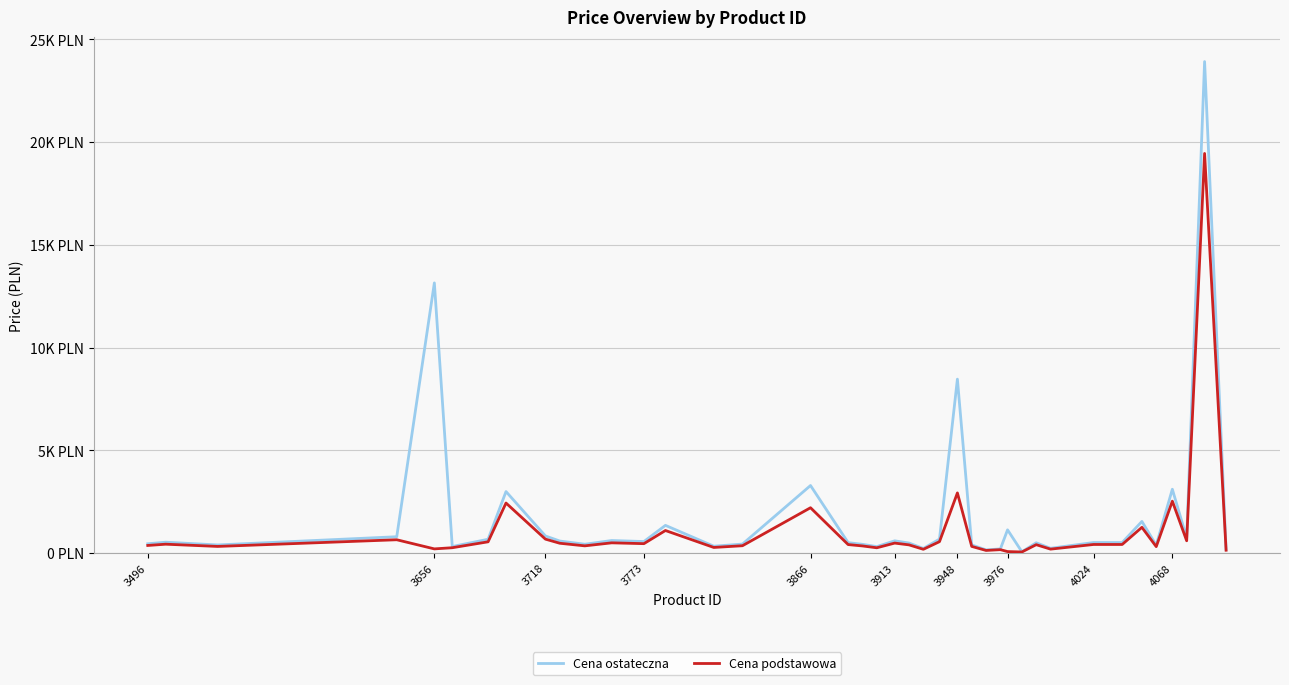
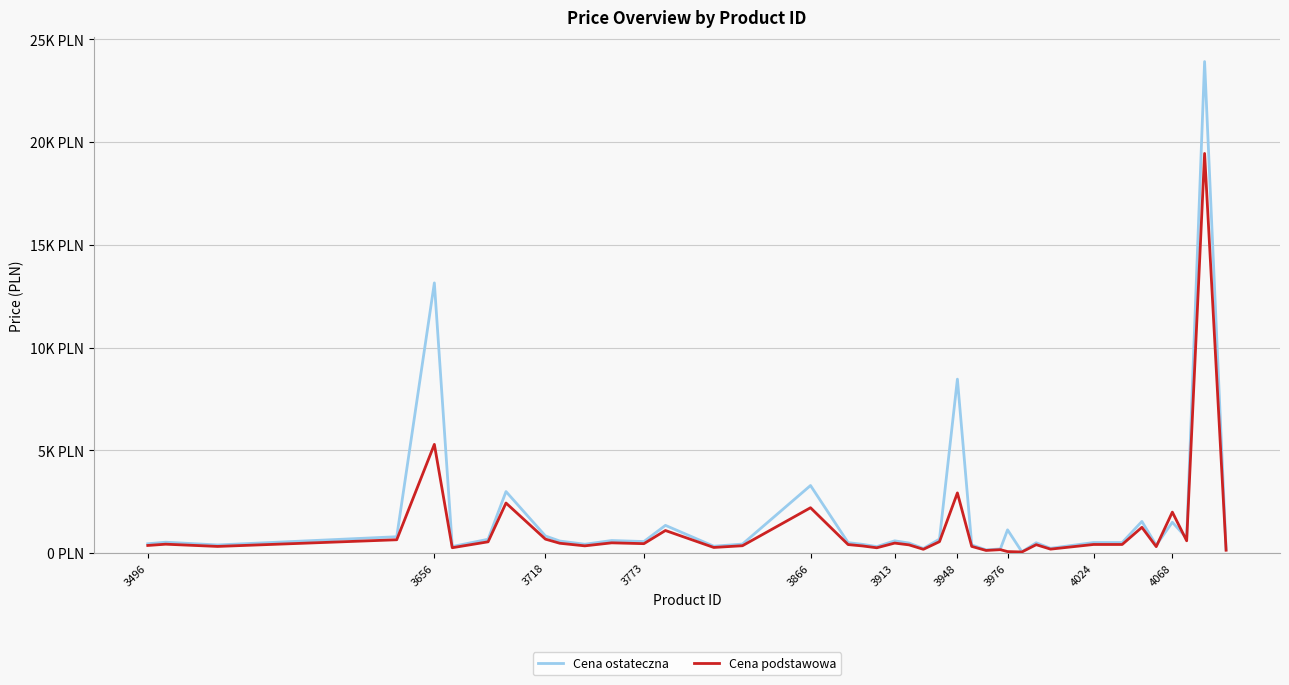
Cena podstawowa, 3656: 0.2K PLN -> 5.3K PLN
Cena ostateczna, 4068: 3.1K PLN -> 1.5K PLN
Cena podstawowa, 4068: 2.5K PLN -> 2.0K PLN
